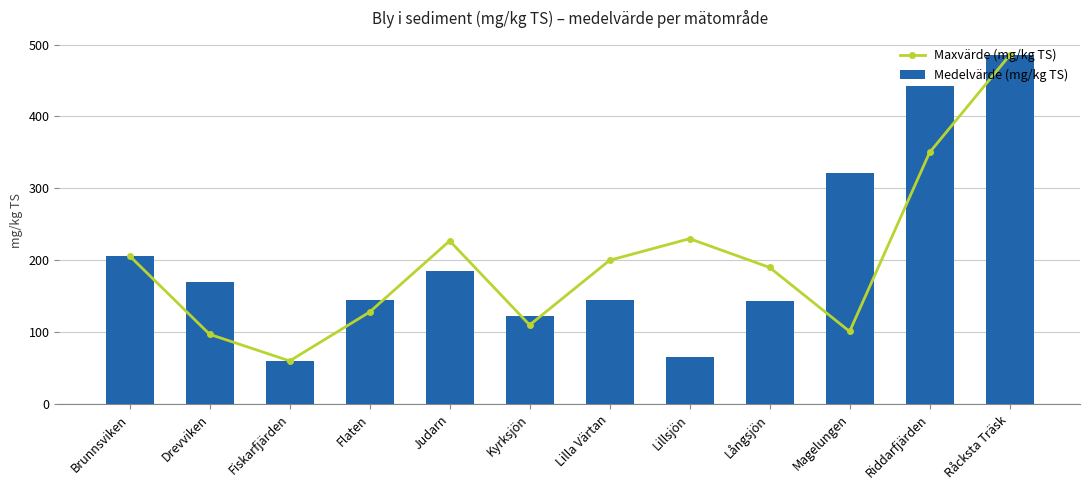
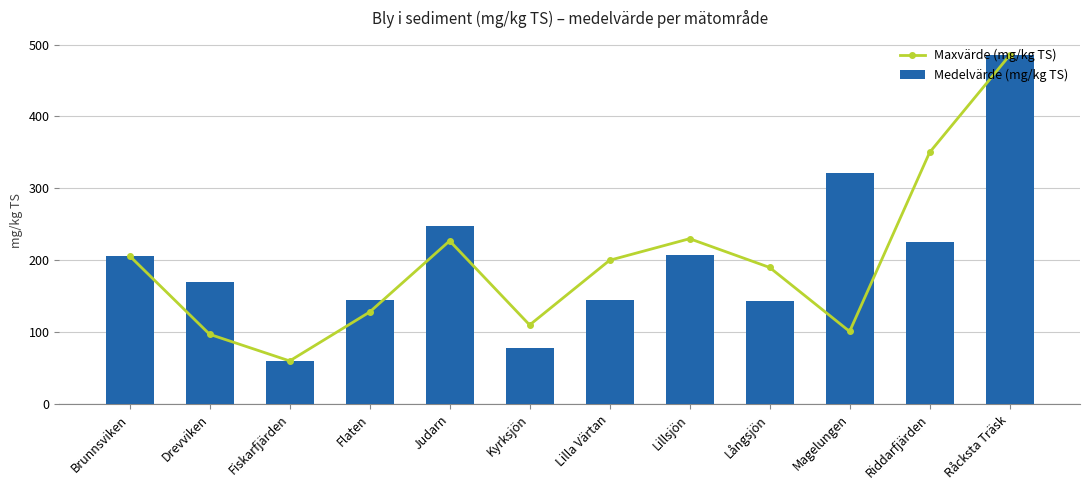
Medelvärde (mg/kg TS), Judarn: 190 -> 250
Medelvärde (mg/kg TS), Kyrksjön: 120 -> 80
Medelvärde (mg/kg TS), Lillsjön: 70 -> 210
Medelvärde (mg/kg TS), Riddarfjärden: 440 -> 230
